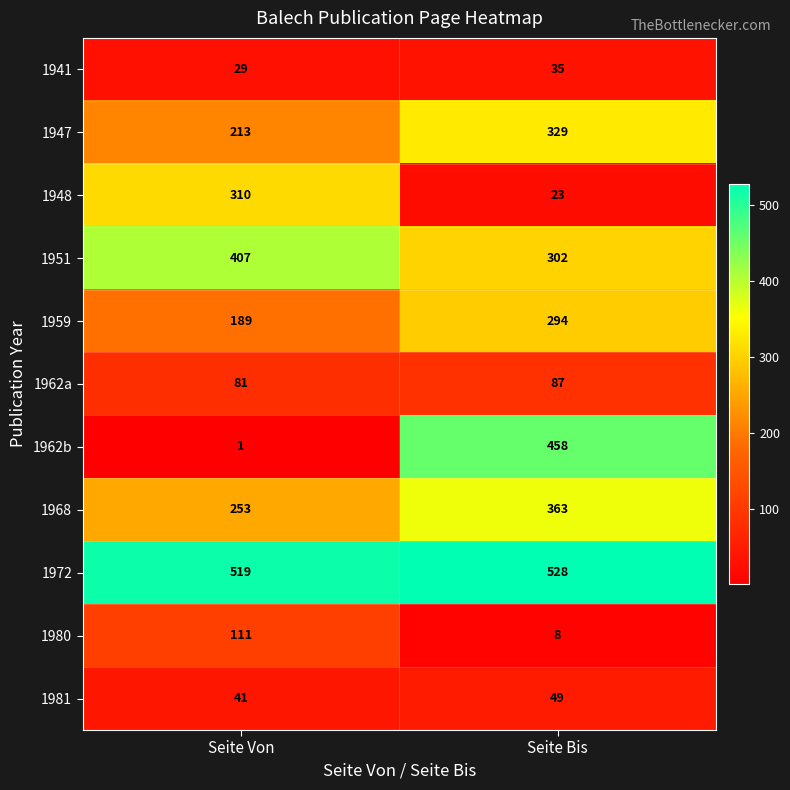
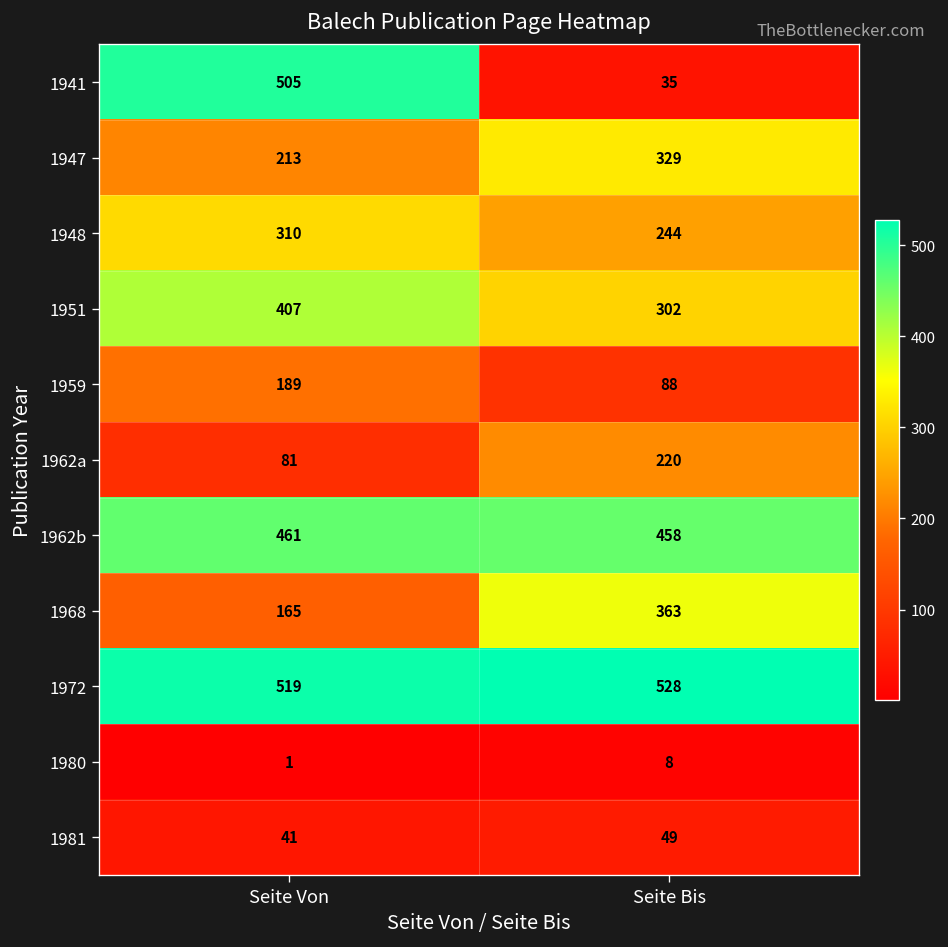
1941, Seite Von: 29 -> 505
1948, Seite Bis: 23 -> 244
1959, Seite Bis: 294 -> 88
1962a, Seite Bis: 87 -> 220
1962b, Seite Von: 1 -> 461
1968, Seite Von: 253 -> 165
1980, Seite Von: 111 -> 1
